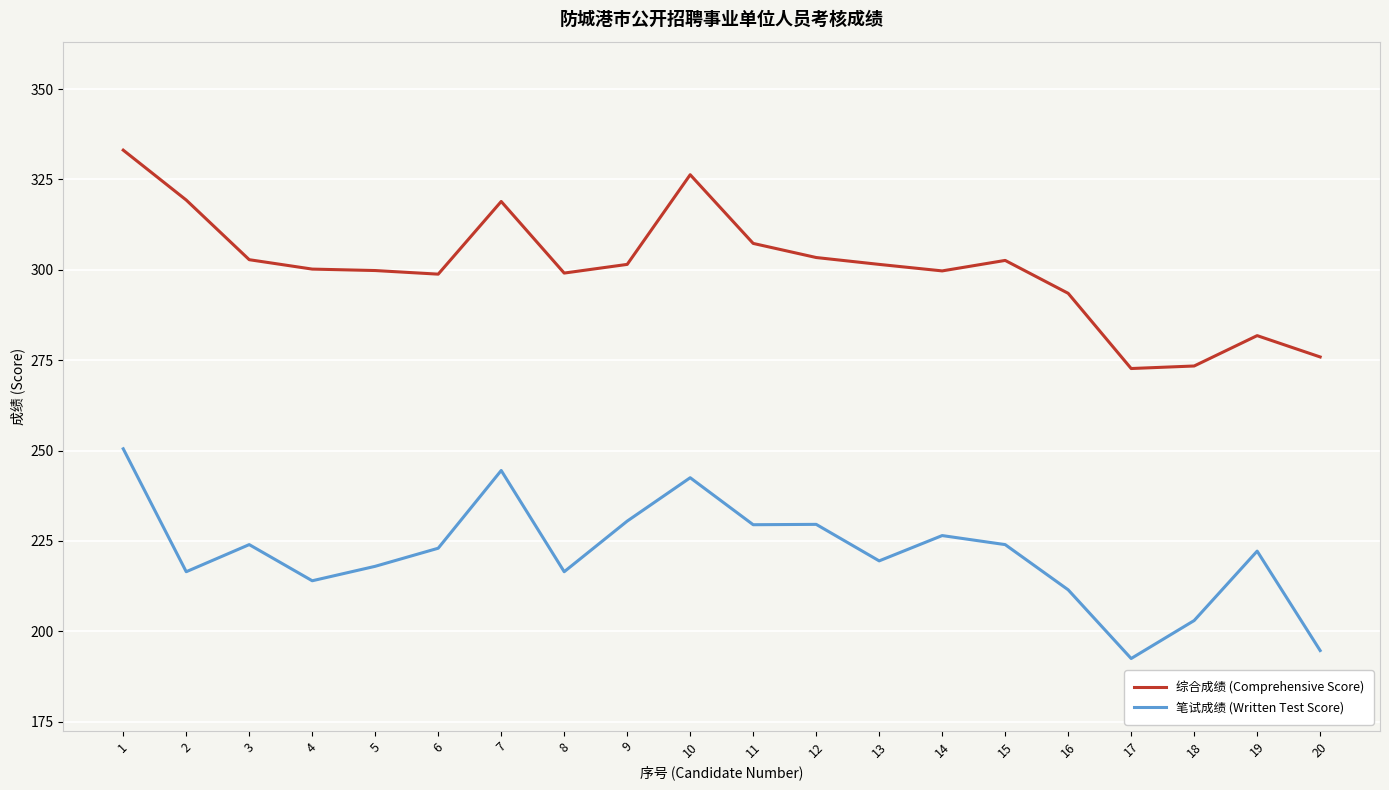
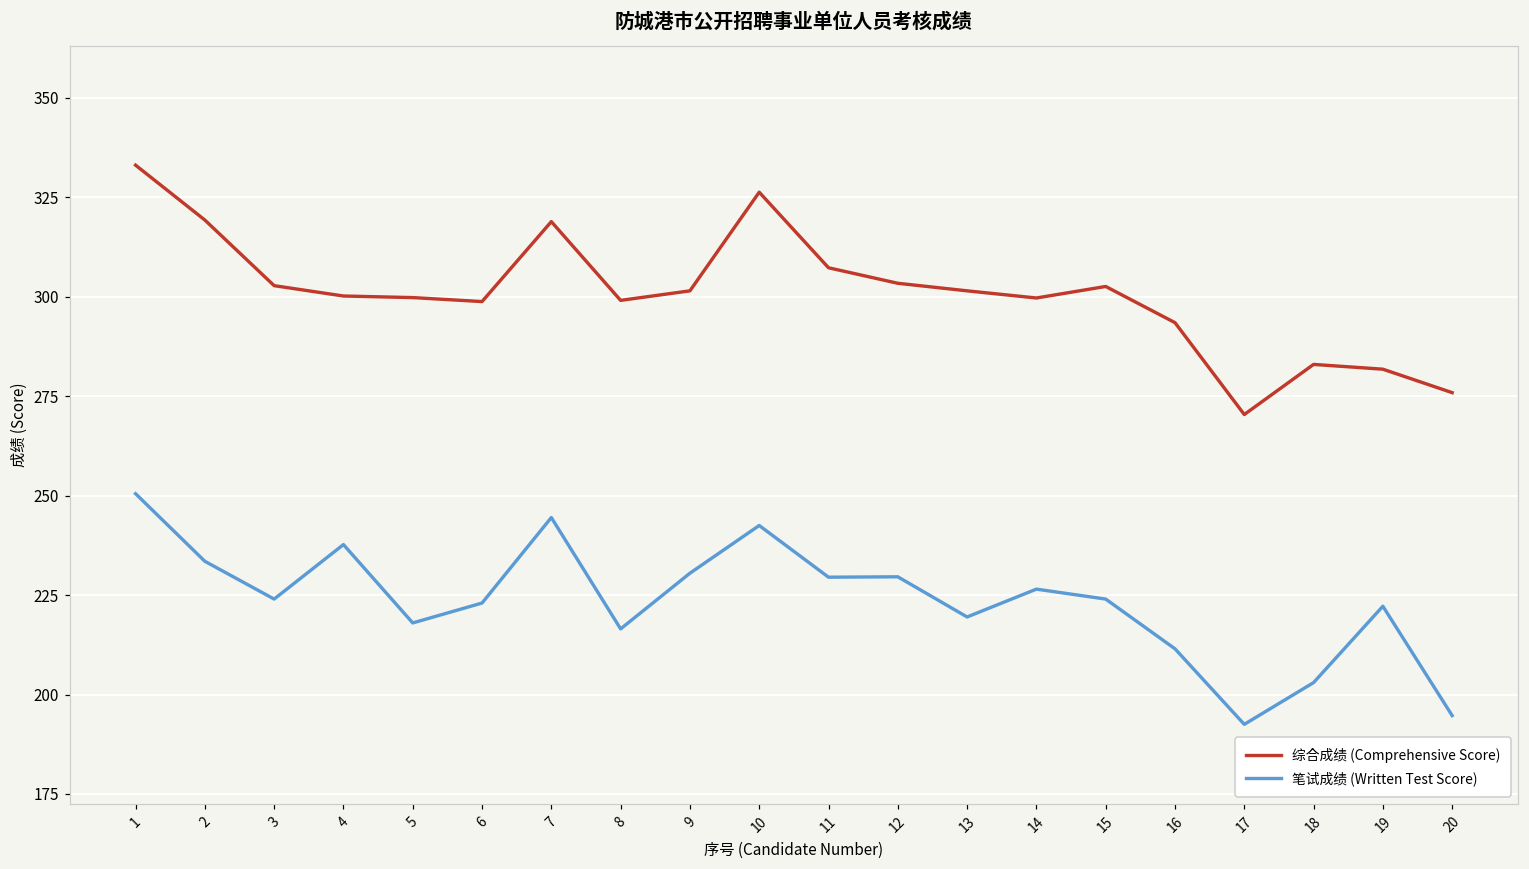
笔试成绩 (Written Test Score), 2: 217 -> 234
笔试成绩 (Written Test Score), 4: 214 -> 238
综合成绩 (Comprehensive Score), 17: 273 -> 270
综合成绩 (Comprehensive Score), 18: 273 -> 283
